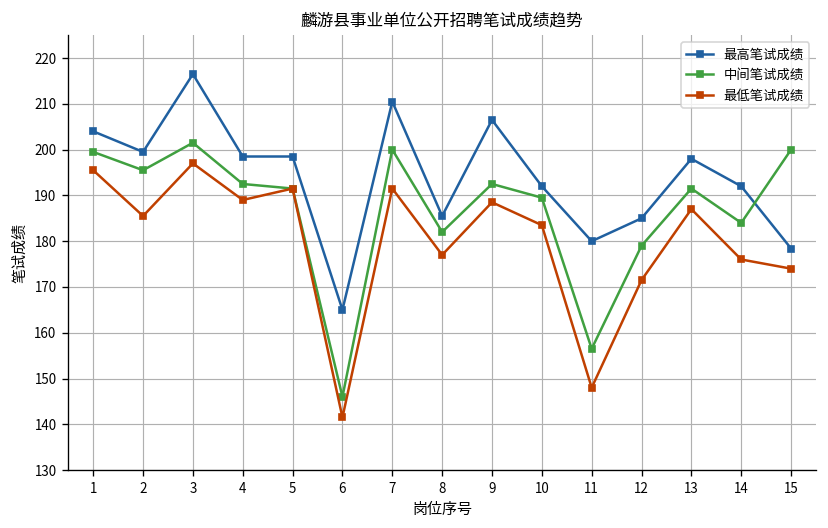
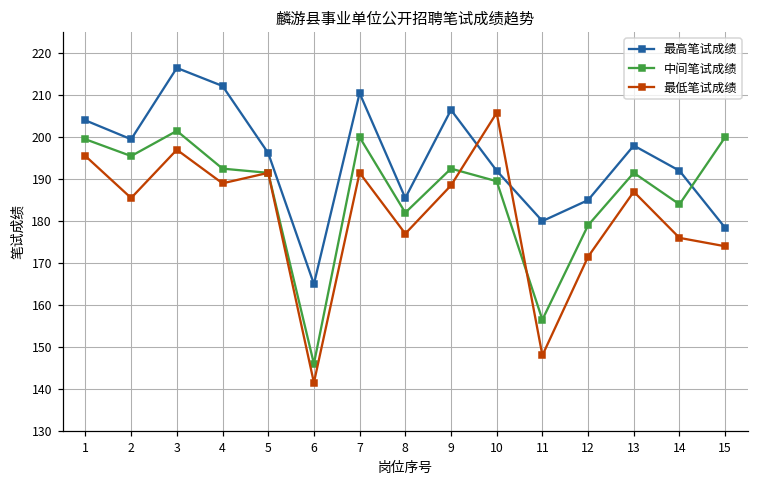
最高笔试成绩, 4: 199 -> 212
最高笔试成绩, 5: 199 -> 196
最低笔试成绩, 10: 184 -> 206
